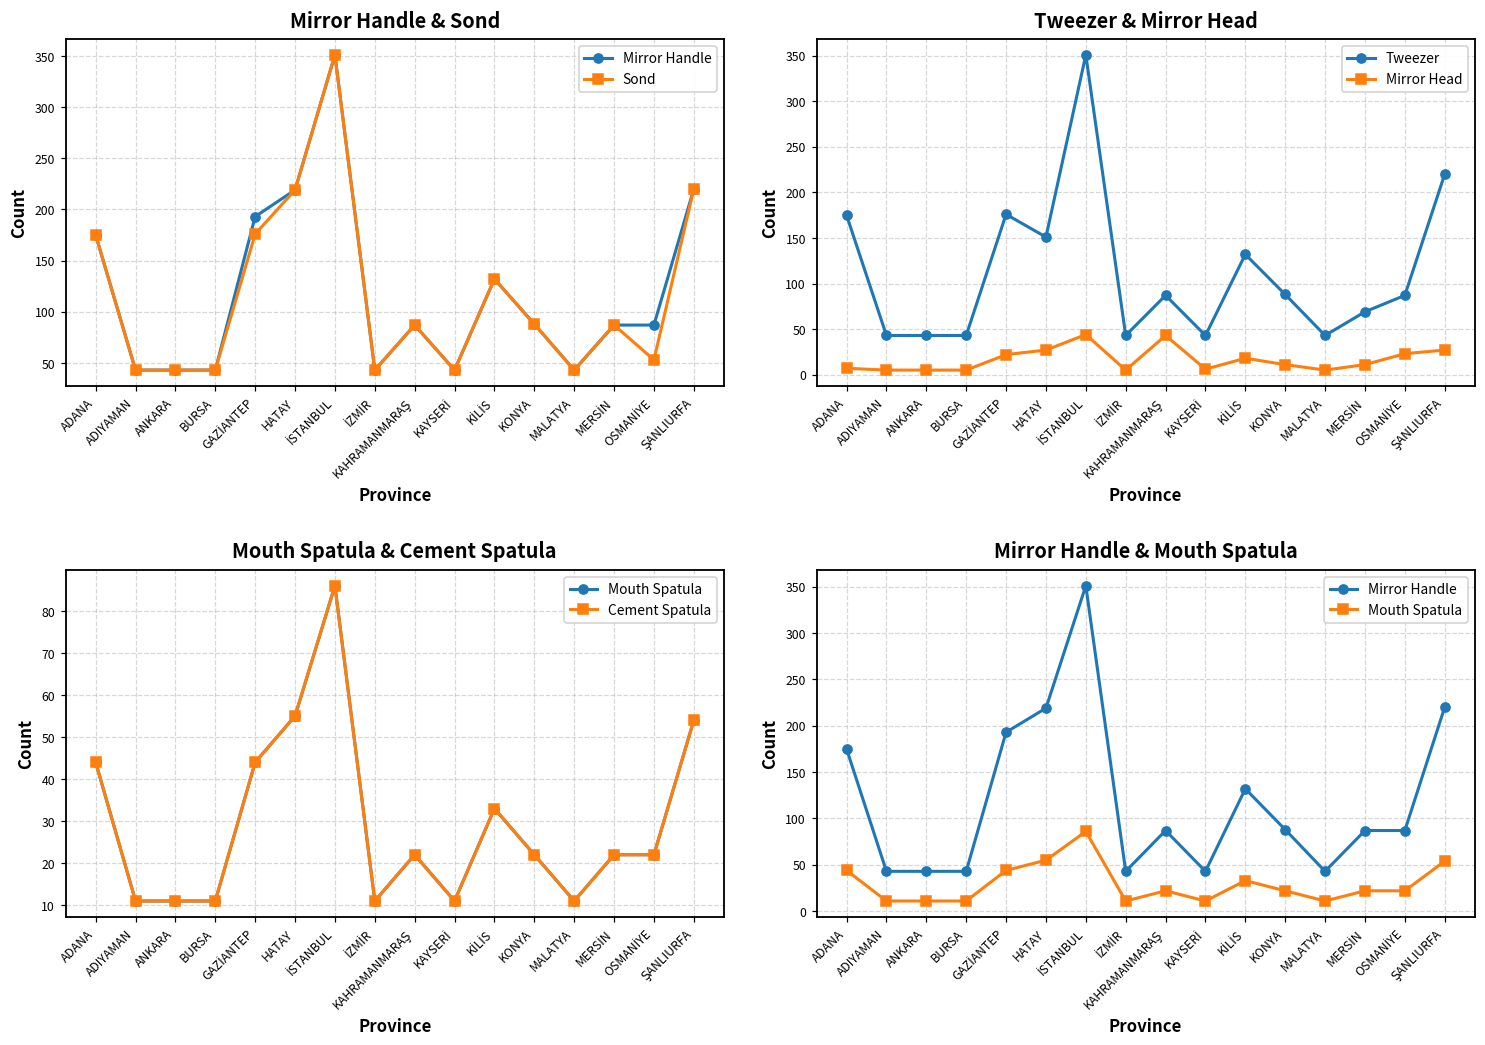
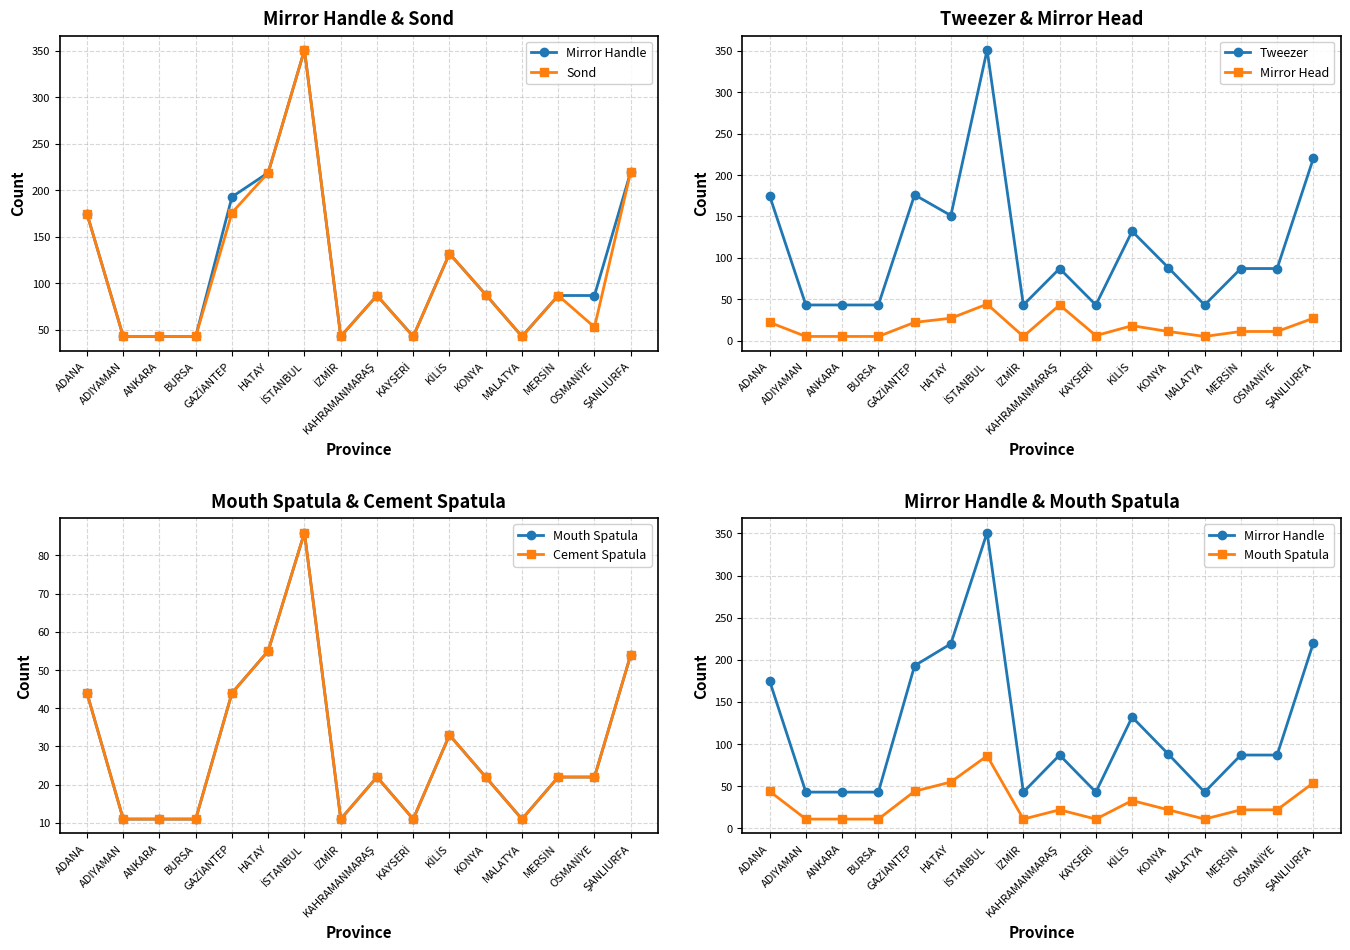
Tweezer & Mirror Head, Mirror Head, ADANA: 10 -> 20
Tweezer & Mirror Head, Tweezer, MERSİN: 70 -> 90
Tweezer & Mirror Head, Mirror Head, OSMANİYE: 20 -> 10
